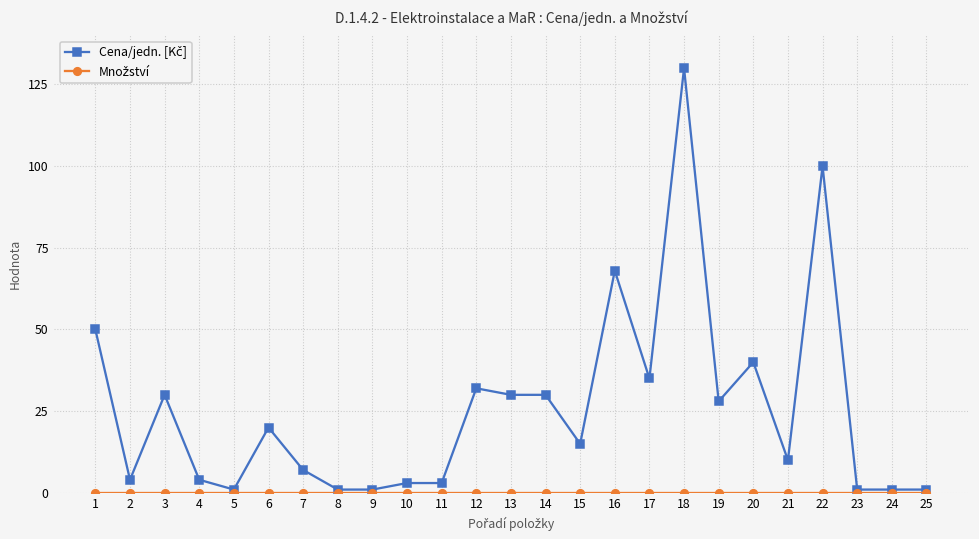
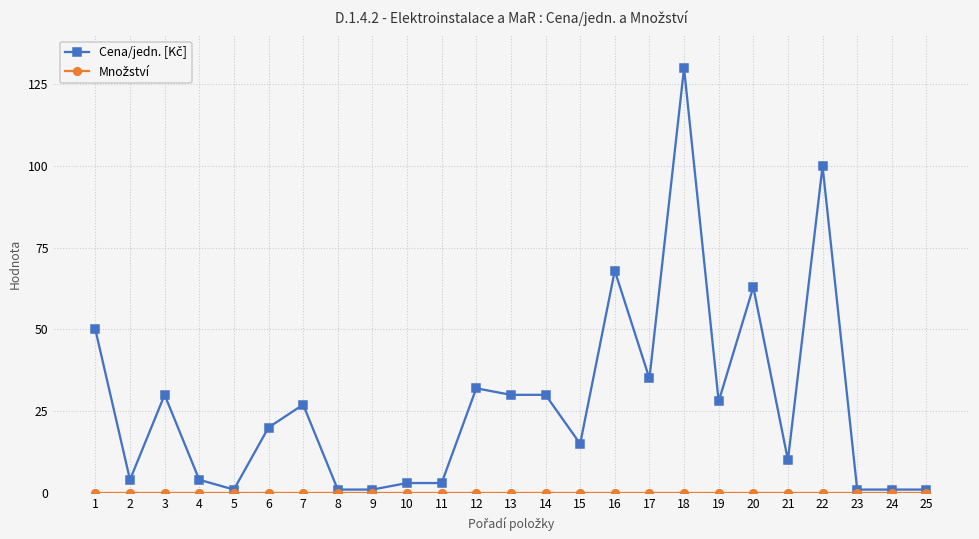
Cena/jedn. [Kč], 7: 7 -> 27
Cena/jedn. [Kč], 20: 40 -> 63
